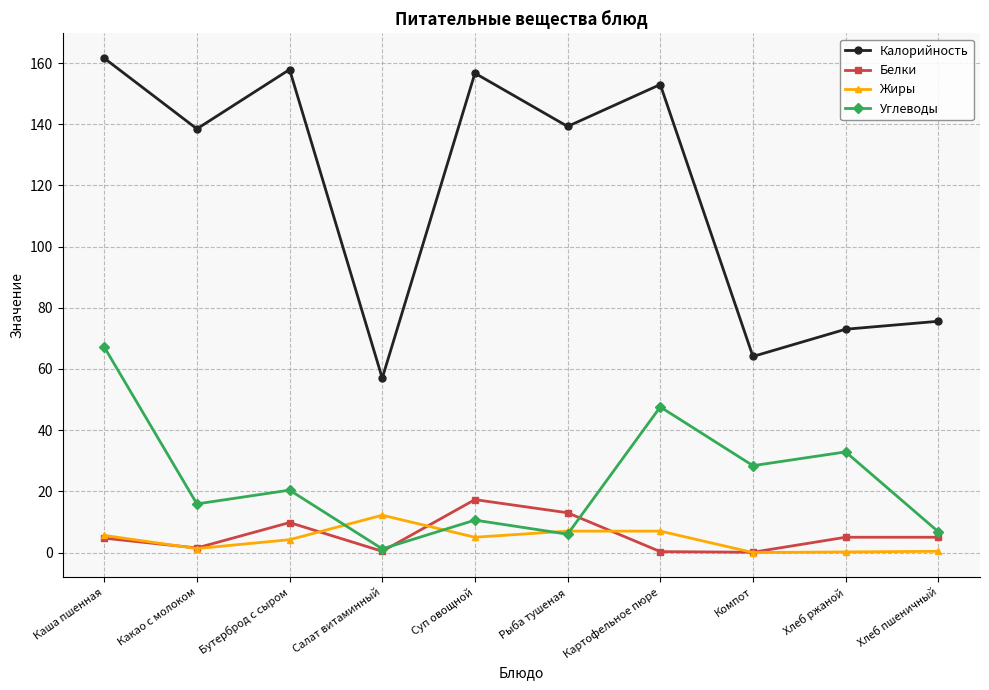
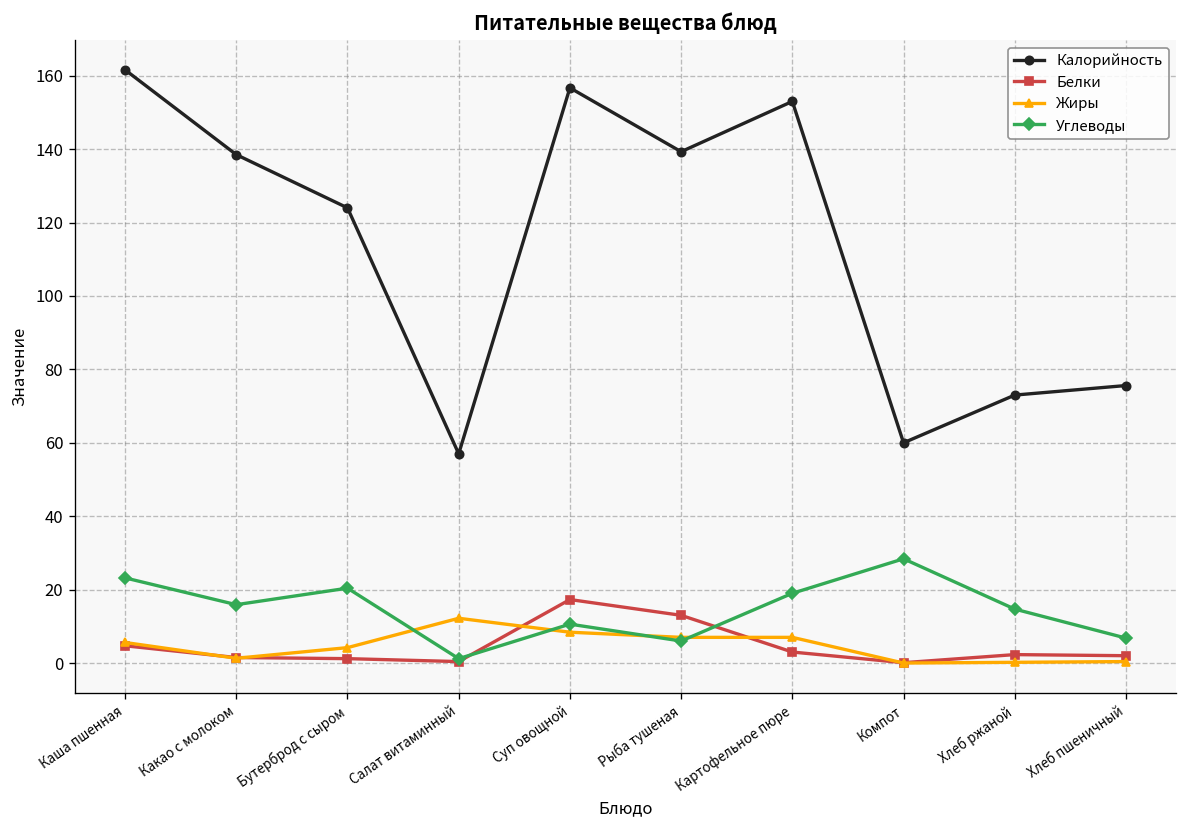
Углеводы, Каша пшенная: 67 -> 23
Калорийность, Бутерброд с сыром: 158 -> 124
Белки, Бутерброд с сыром: 10 -> 1
Жиры, Суп овощной: 5 -> 8
Белки, Картофельное пюре: 0 -> 3
Углеводы, Картофельное пюре: 48 -> 19
Калорийность, Компот: 64 -> 60
Белки, Хлеб ржаной: 5 -> 2
Углеводы, Хлеб ржаной: 33 -> 15
Белки, Хлеб пшеничный: 5 -> 2
